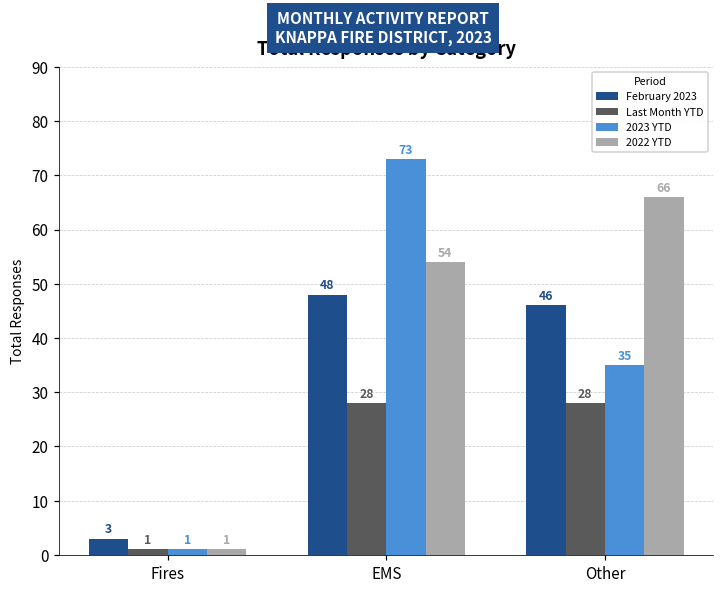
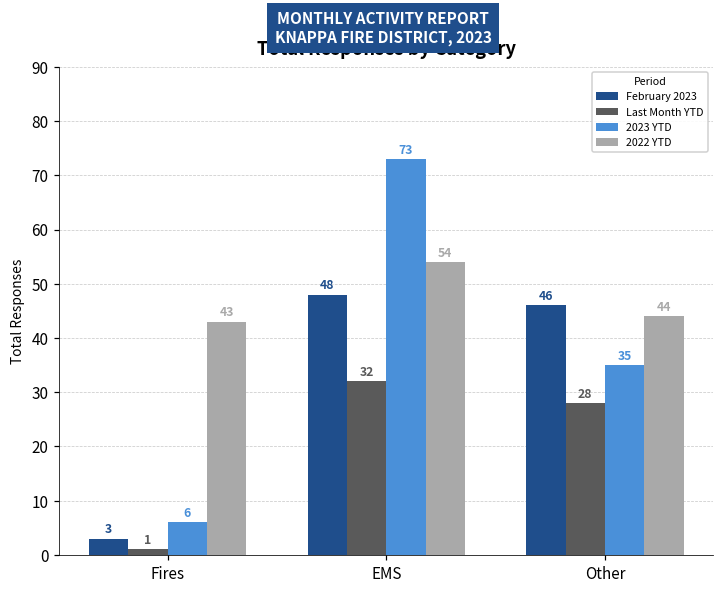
2023 YTD, Fires: 1 -> 6
2022 YTD, Fires: 1 -> 43
Last Month YTD, EMS: 28 -> 32
2022 YTD, Other: 66 -> 44
